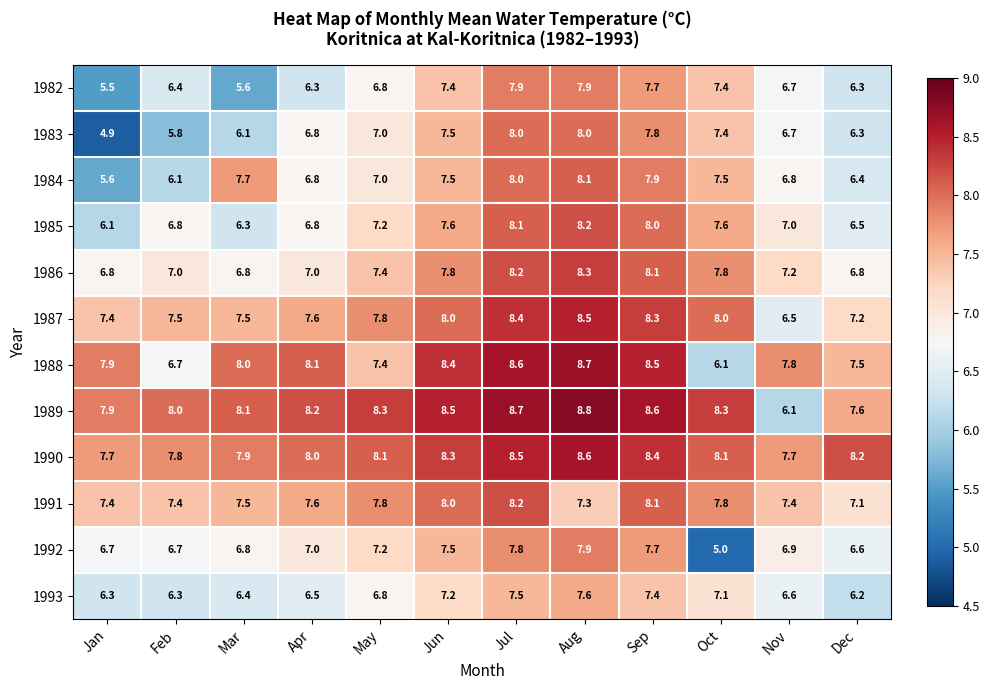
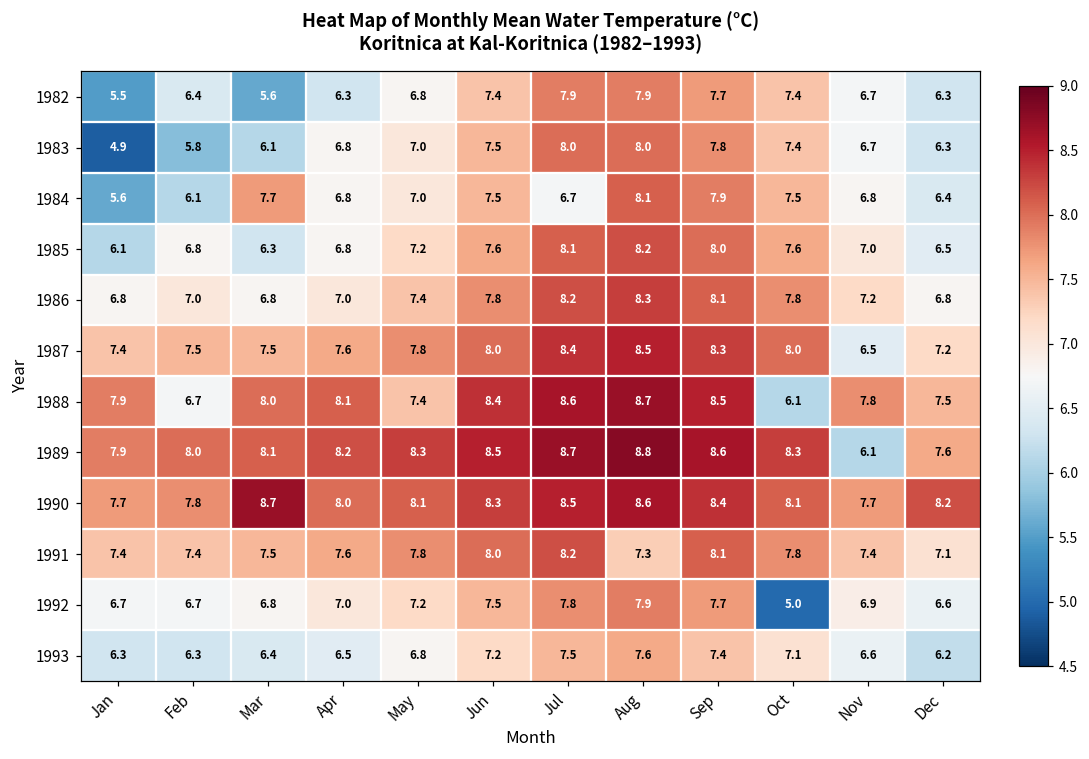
1984, Jul: 8.0 -> 6.7
1990, Mar: 7.9 -> 8.7
